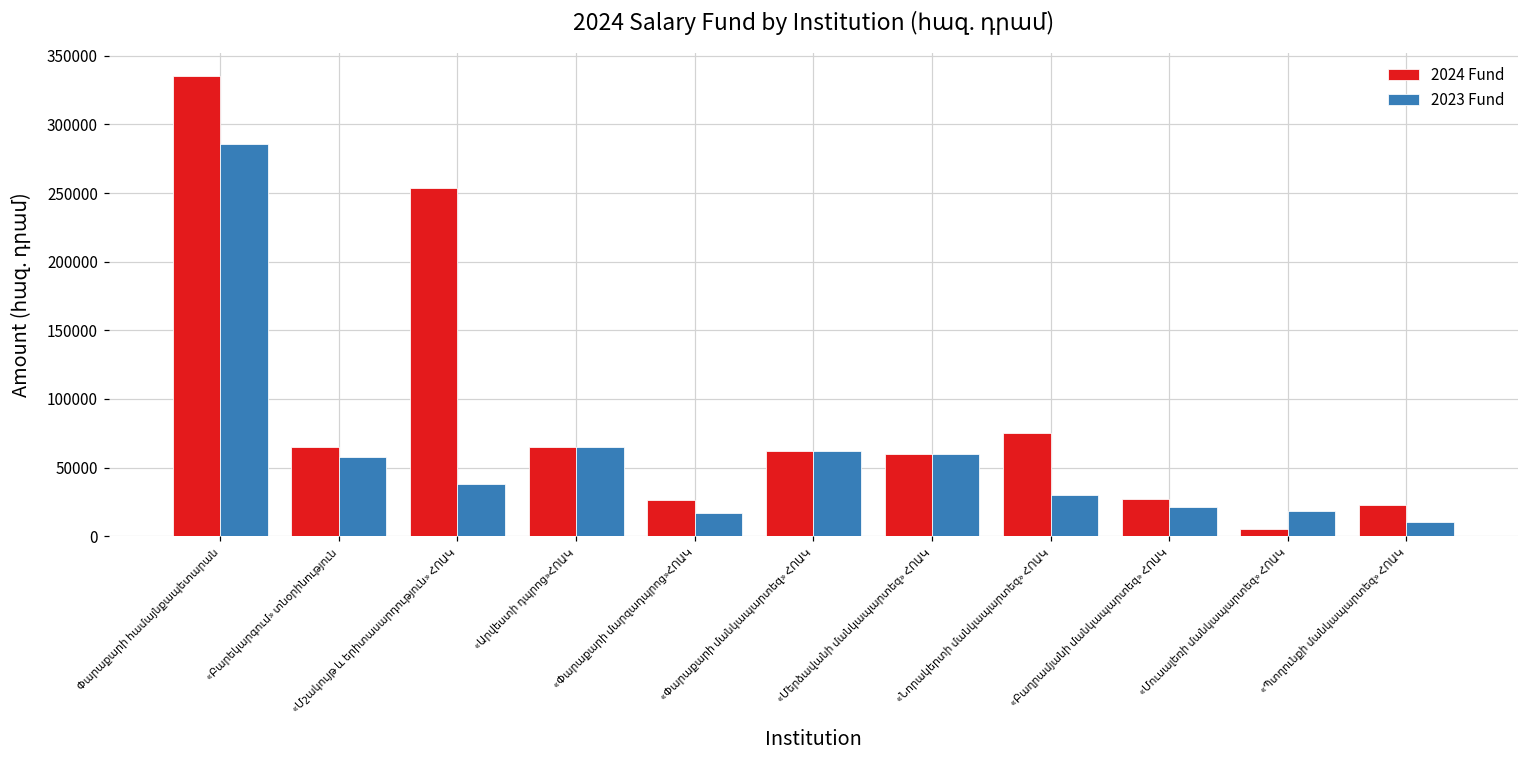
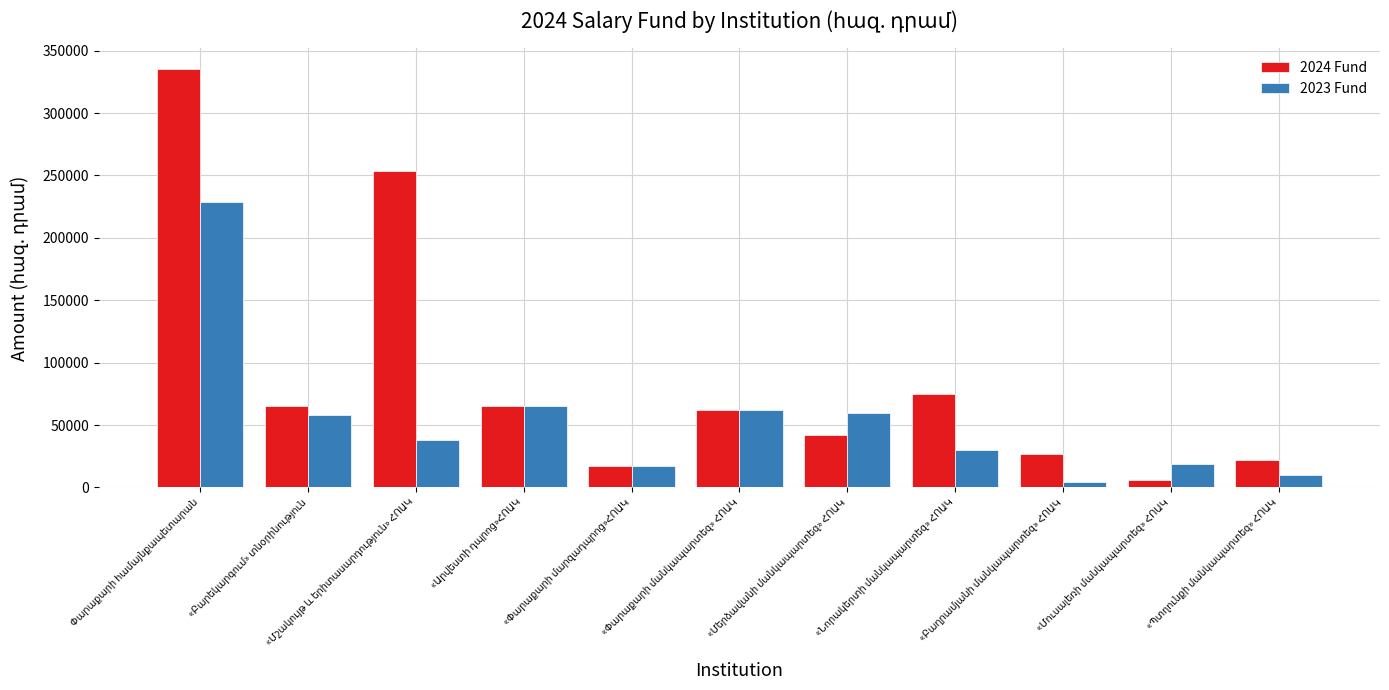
2023 Fund, Փարաքարի համայնքապետարան: 286000 -> 229000
2024 Fund, «Փարաքարի մարզադպրոց»ՀՈԱԿ: 27000 -> 17000
2024 Fund, «Մերձավանի մանկապարտեզ» ՀՈԱԿ: 60000 -> 42000
2023 Fund, «Բաղրամյանի մանկապարտեզ» ՀՈԱԿ: 21000 -> 4000
